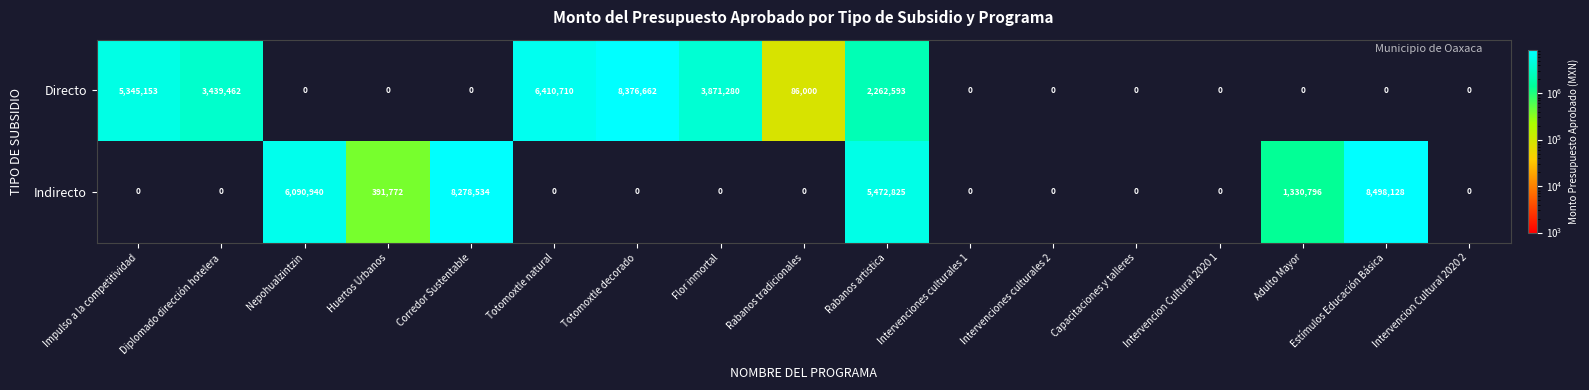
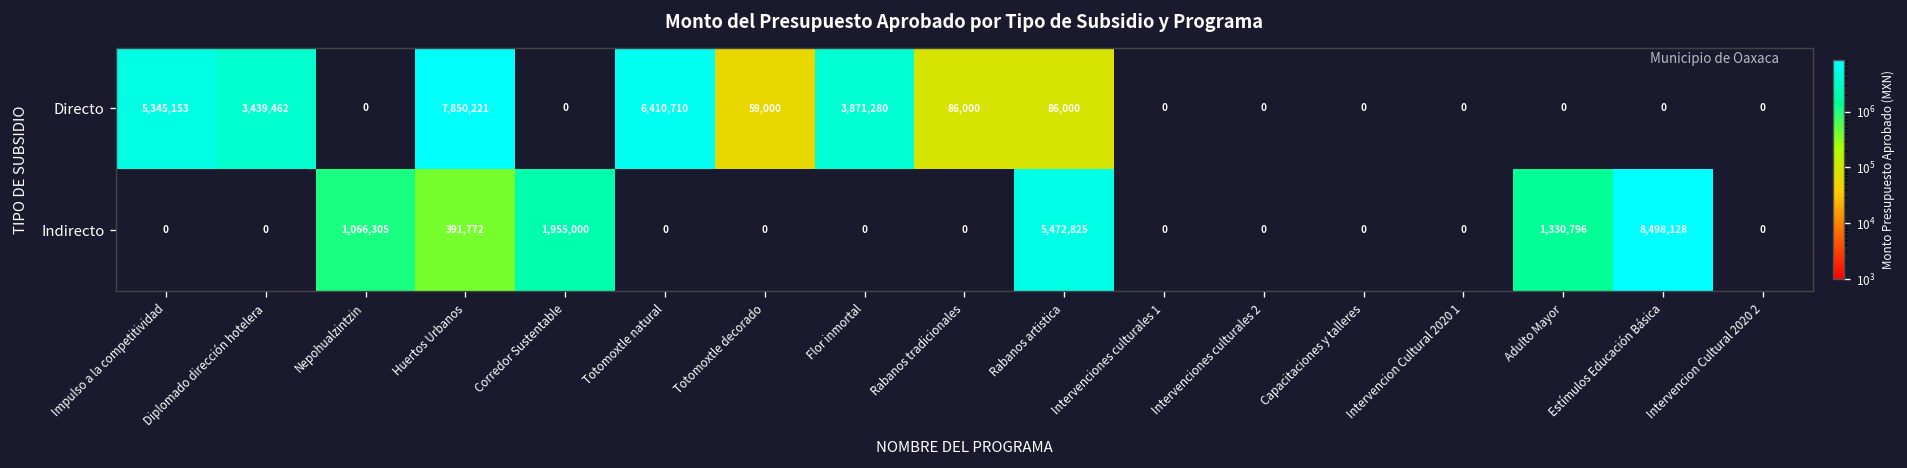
Directo, Huertos Urbanos: 0 -> 7,850,221
Directo, Totomoxtle decorado: 8,376,662 -> 59,000
Directo, Rabanos artistica: 2,262,593 -> 86,000
Indirecto, Nepohualzintzin: 6,090,940 -> 1,066,305
Indirecto, Corredor Sustentable: 8,278,534 -> 1,955,000
